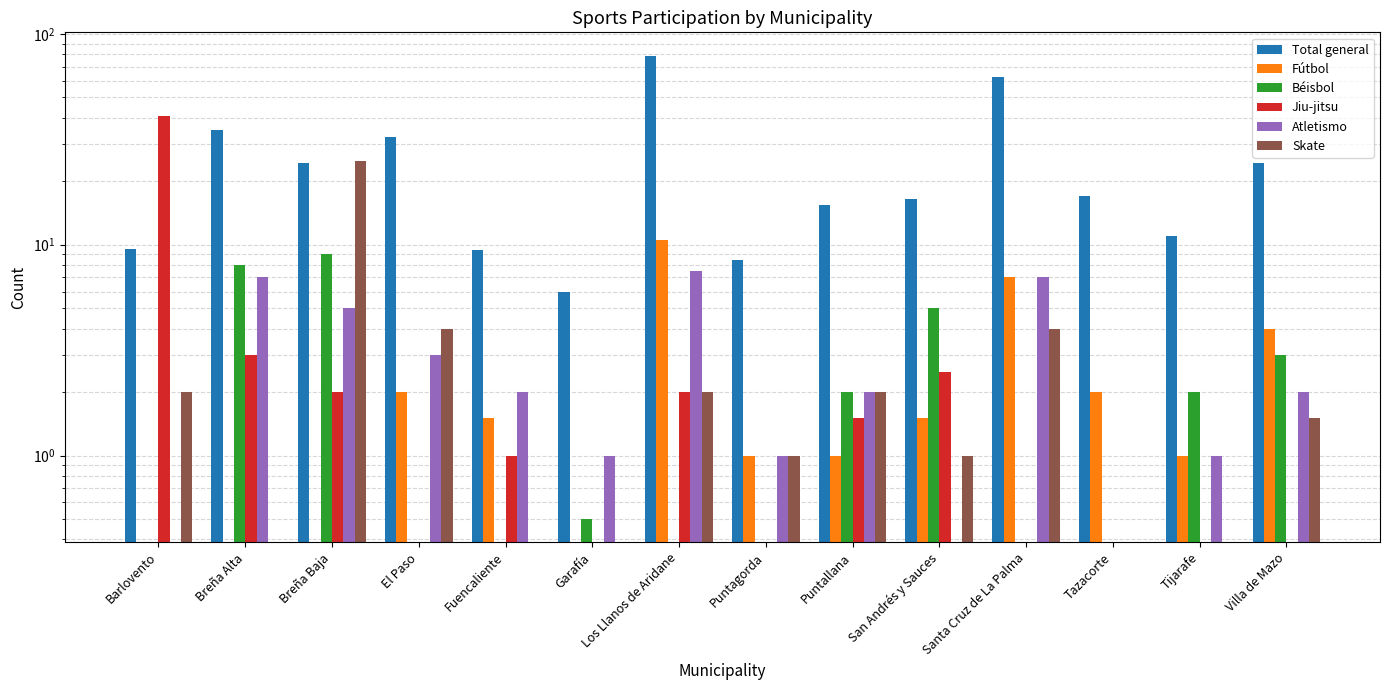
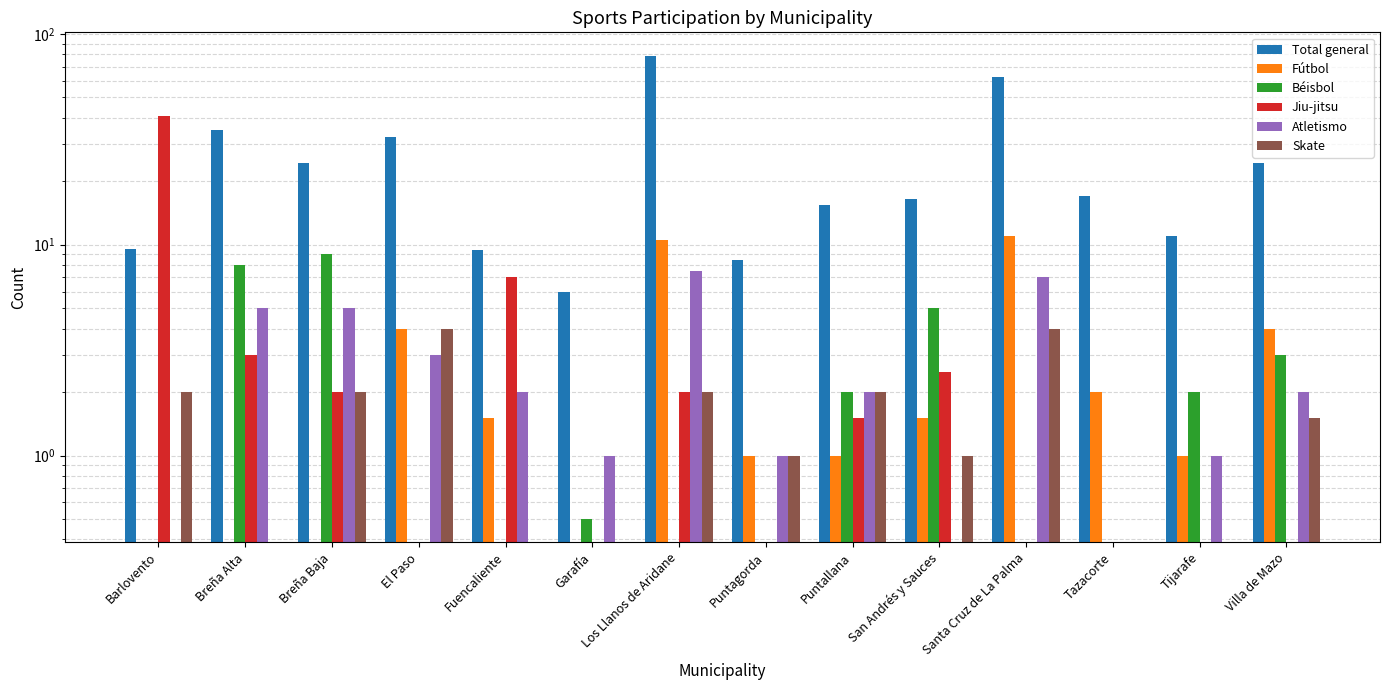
Atletismo, Breña Alta: 7 -> 5
Skate, Breña Baja: 25 -> 2
Fútbol, El Paso: 2 -> 4
Jiu-jitsu, Fuencaliente: 1 -> 7
Fútbol, Santa Cruz de La Palma: 7 -> 11
